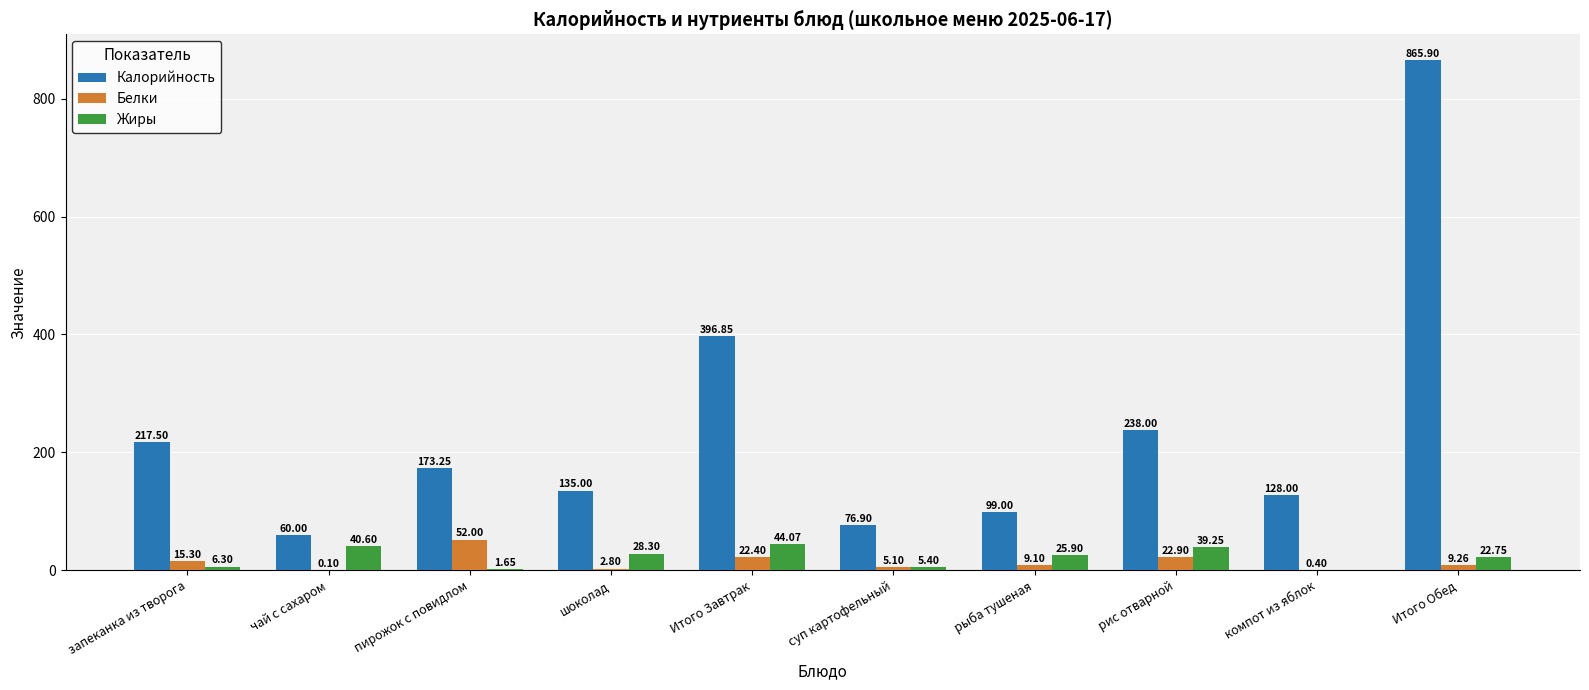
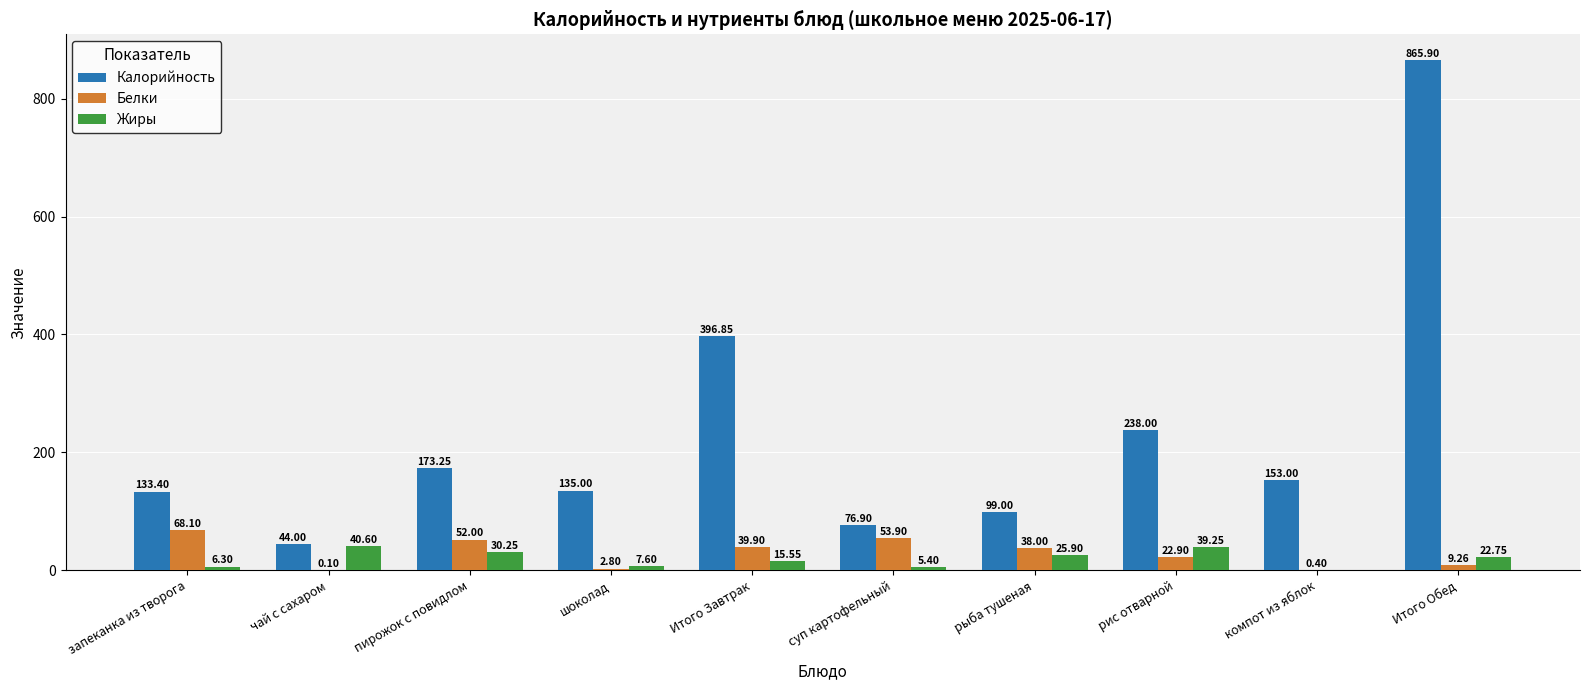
Калорийность, запеканка из творога: 217.50 -> 133.40
Белки, запеканка из творога: 15.30 -> 68.10
Калорийность, чай с сахаром: 60.00 -> 44.00
Жиры, пирожок с повидлом: 1.65 -> 30.25
Жиры, шоколад: 28.30 -> 7.60
Белки, Итого Завтрак: 22.40 -> 39.90
Жиры, Итого Завтрак: 44.07 -> 15.55
Белки, суп картофельный: 5.10 -> 53.90
Белки, рыба тушеная: 9.10 -> 38.00
Калорийность, компот из яблок: 128.00 -> 153.00
